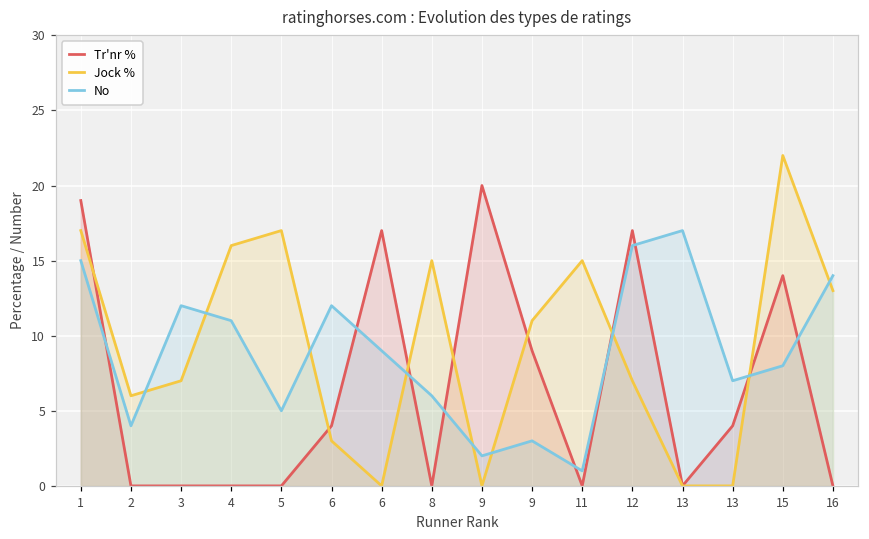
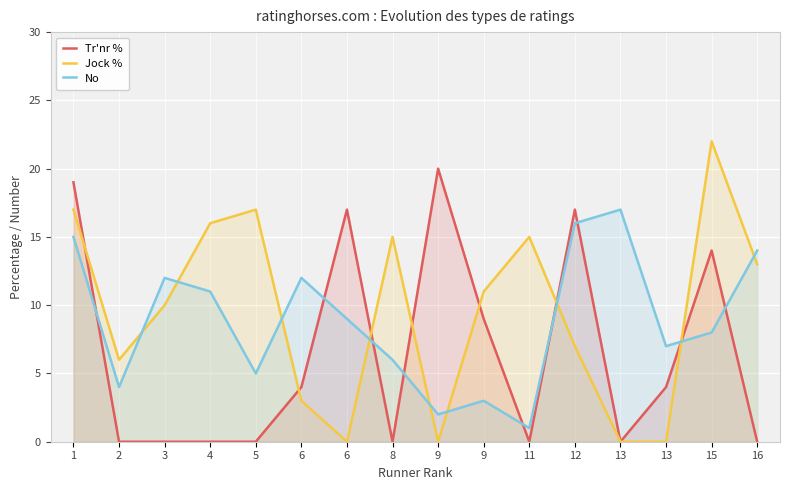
Jock %, 3: 7 -> 10
